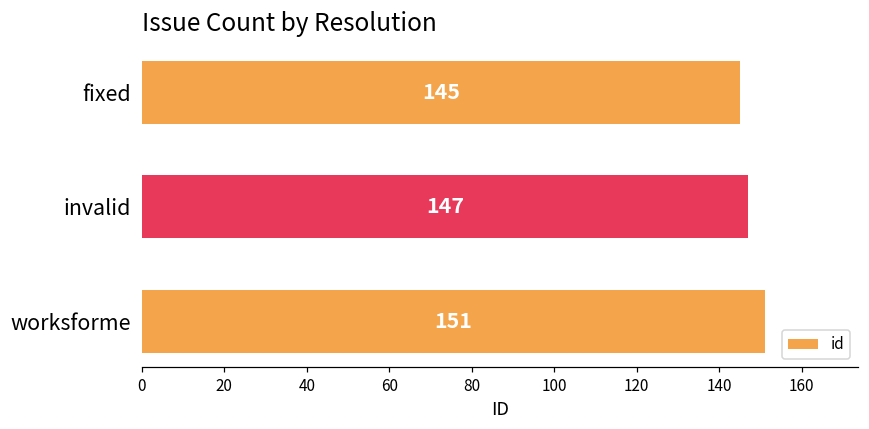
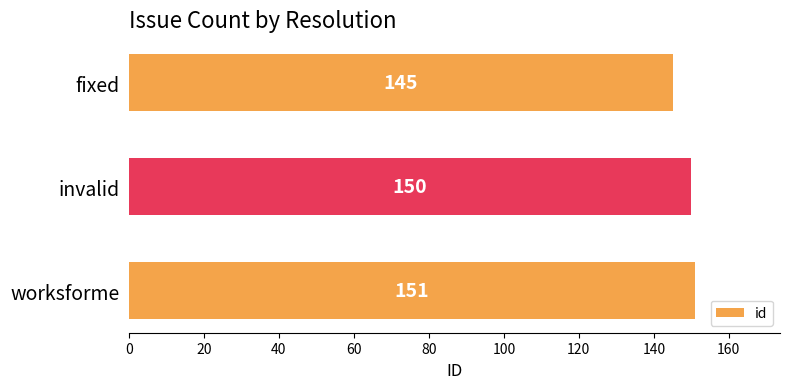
invalid: 147 -> 150
